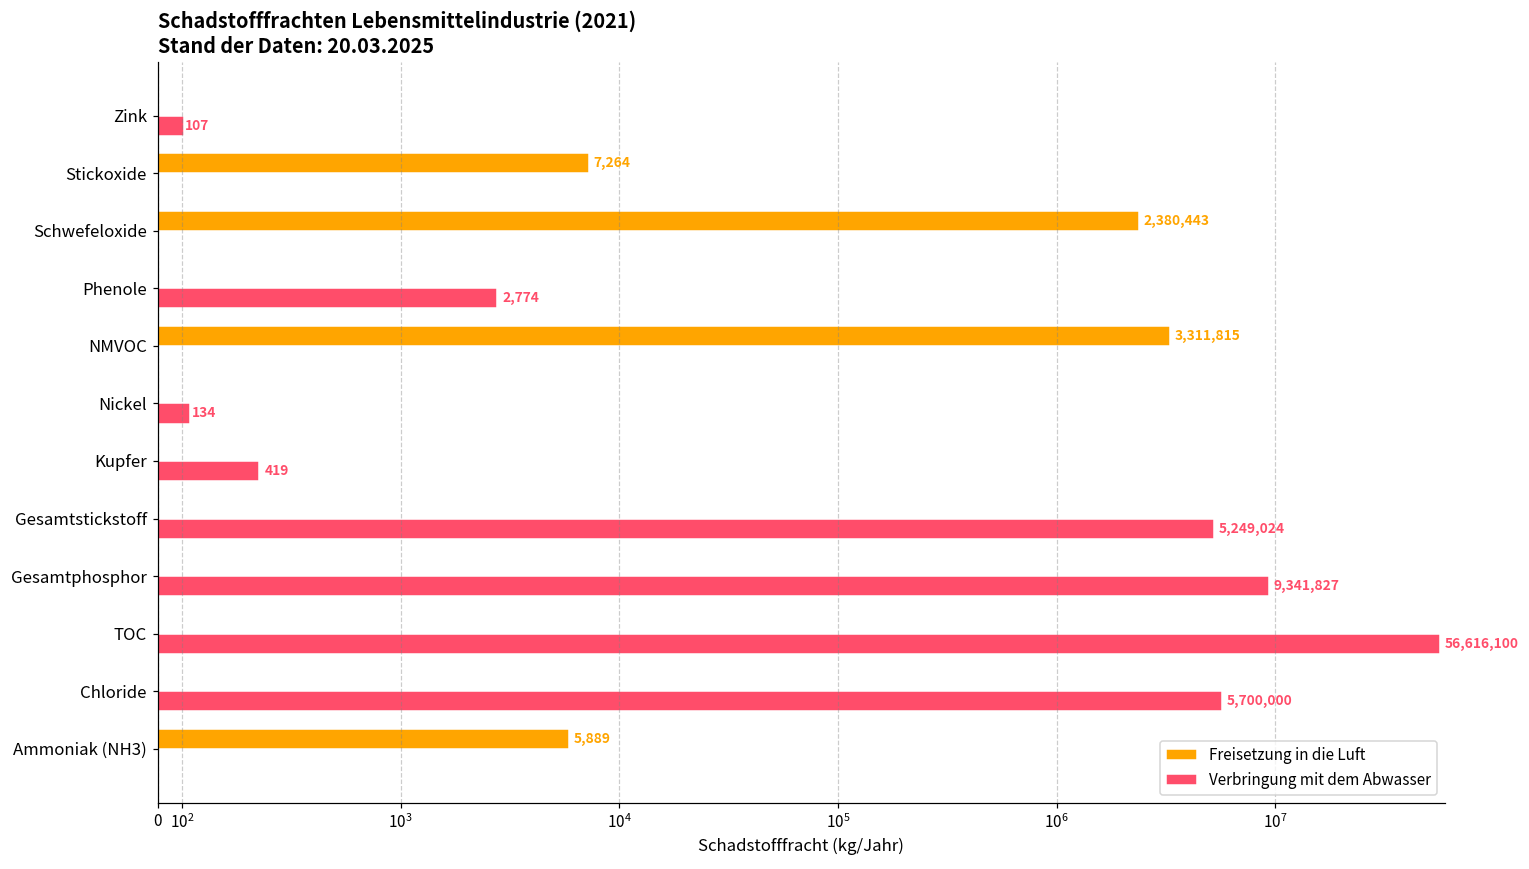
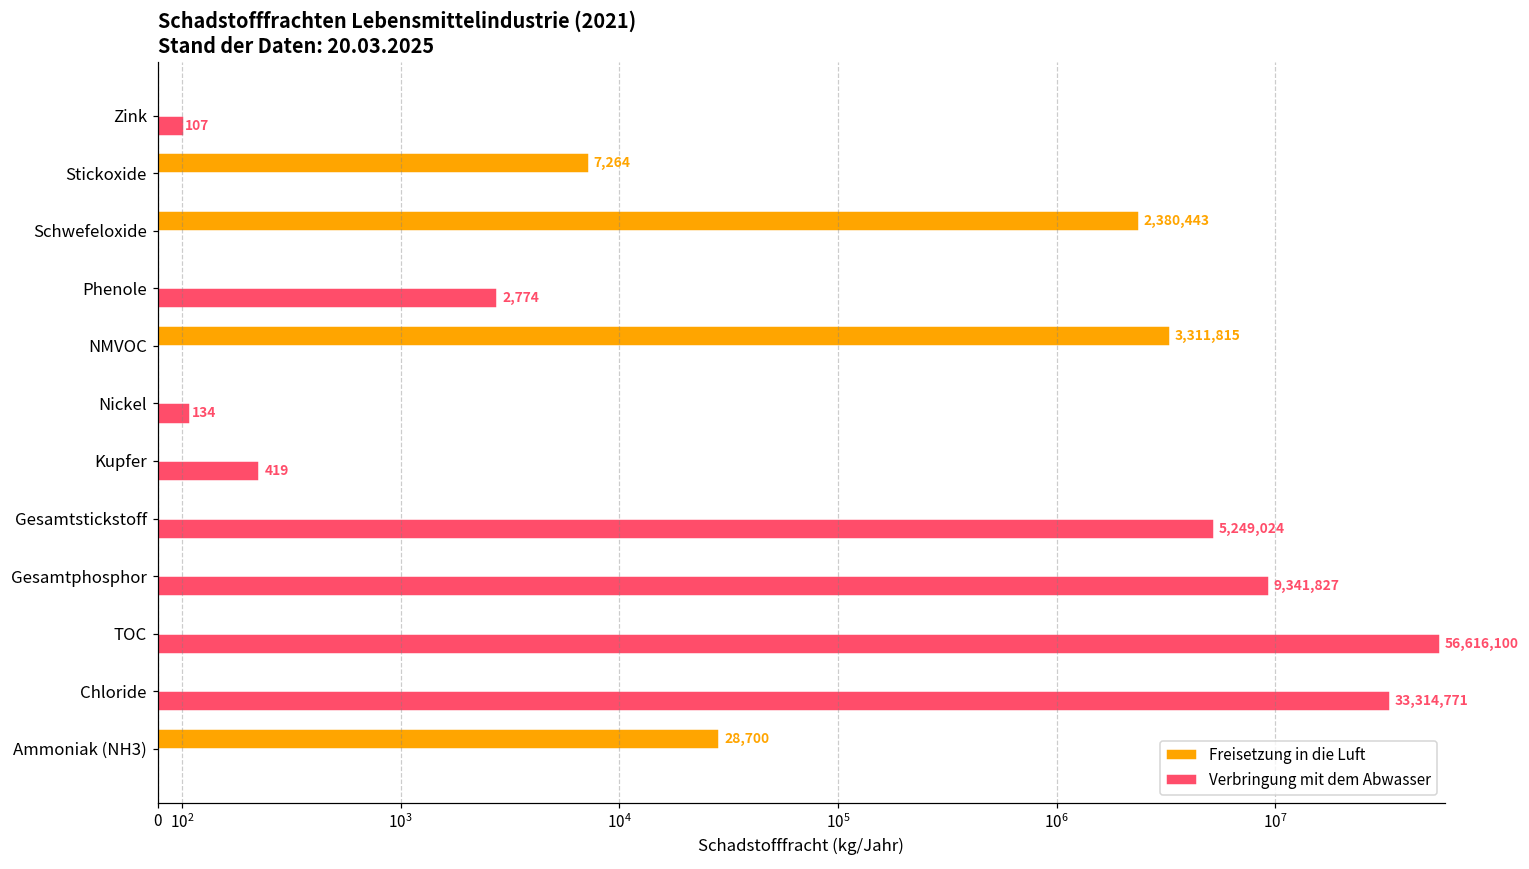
Verbringung mit dem Abwasser, Chloride: 5,700,000 -> 33,314,771
Freisetzung in die Luft, Ammoniak (NH3): 5,889 -> 28,700
